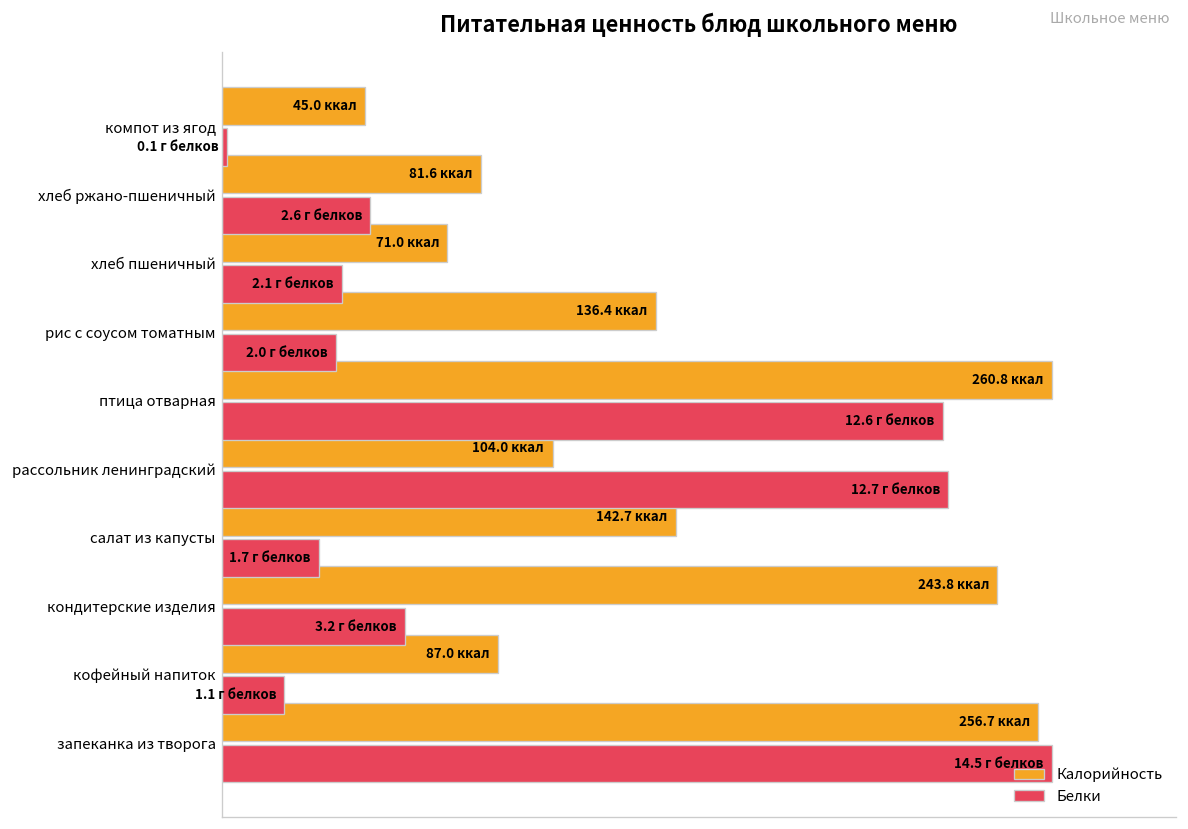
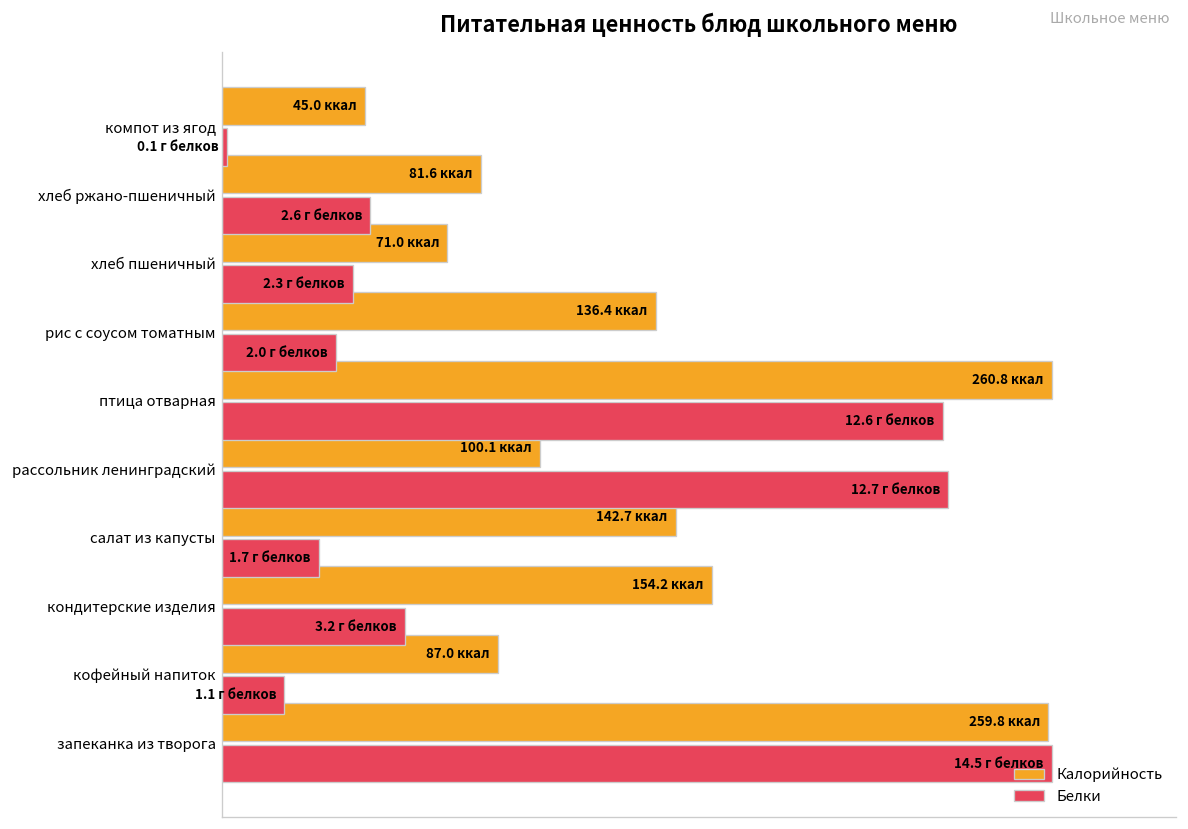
Белки, хлеб пшеничный: 2.1 -> 2.3
Калорийность, рассольник ленинградский: 104.0 -> 100.1
Калорийность, кондитерские изделия: 243.8 -> 154.2
Калорийность, запеканка из творога: 256.7 -> 259.8
